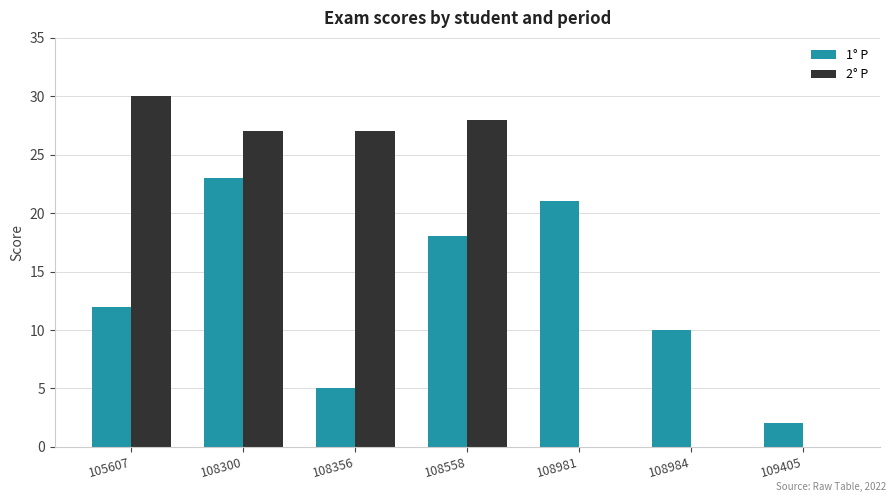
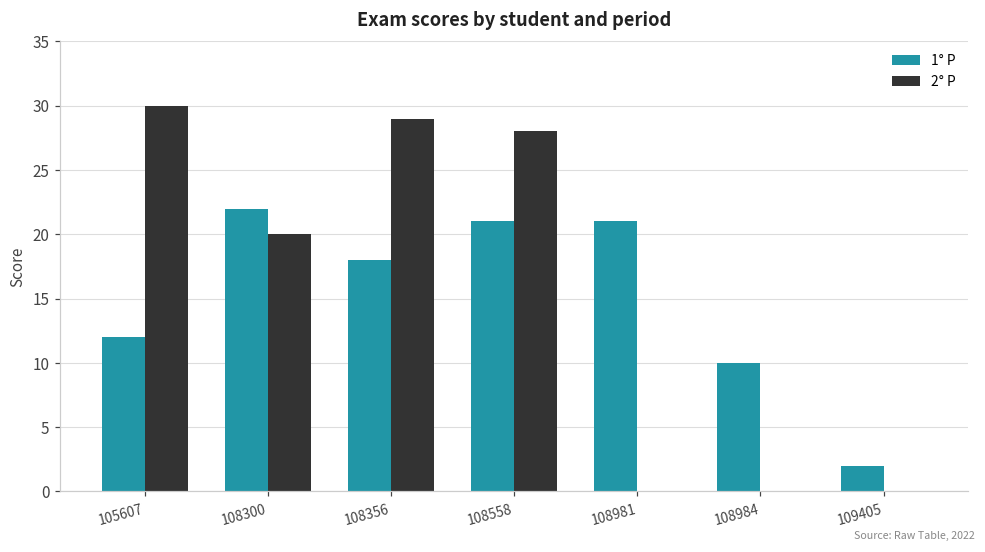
1° P, 108300: 23 -> 22
2° P, 108300: 27 -> 20
1° P, 108356: 5 -> 18
2° P, 108356: 27 -> 29
1° P, 108558: 18 -> 21
